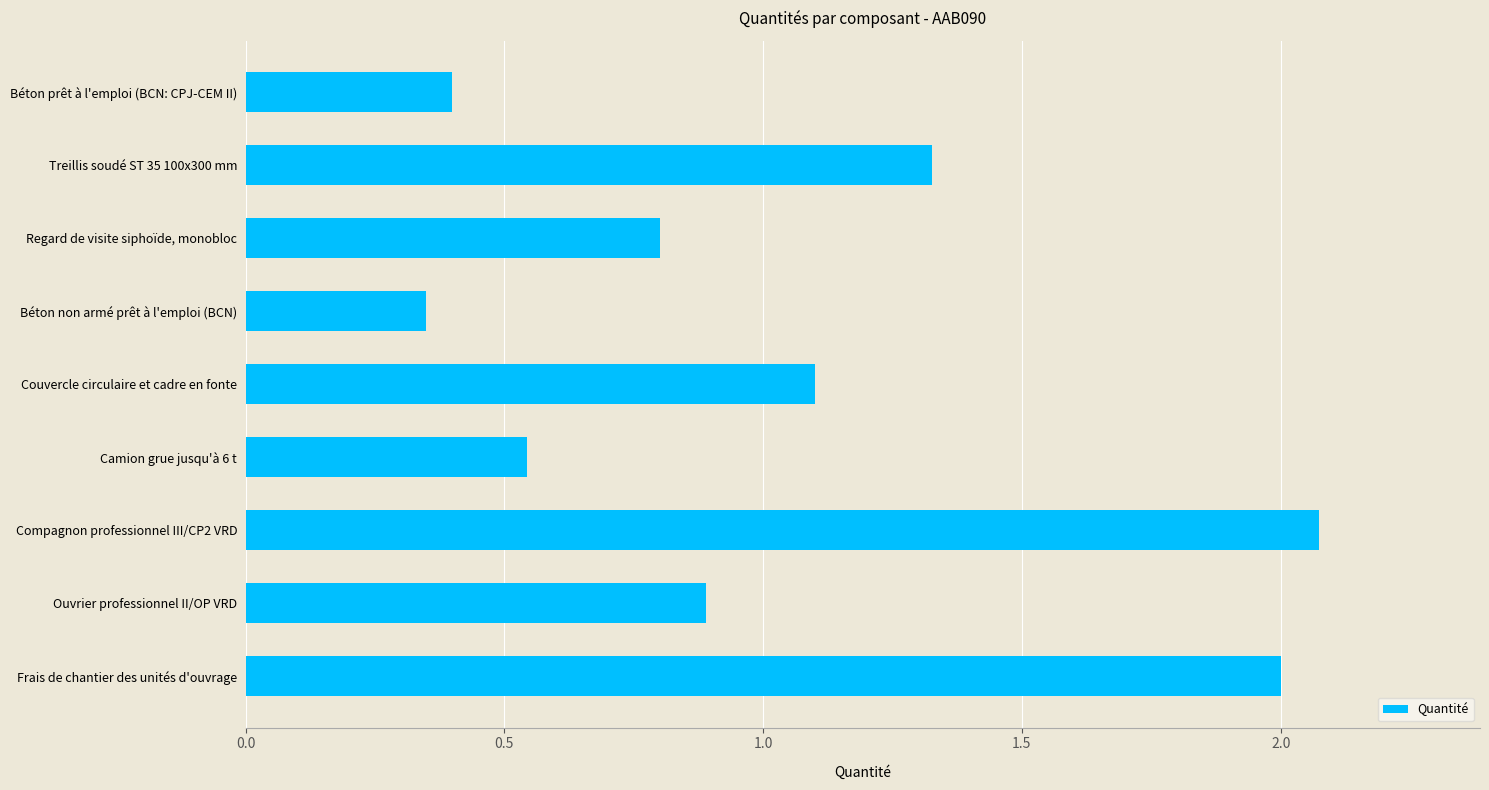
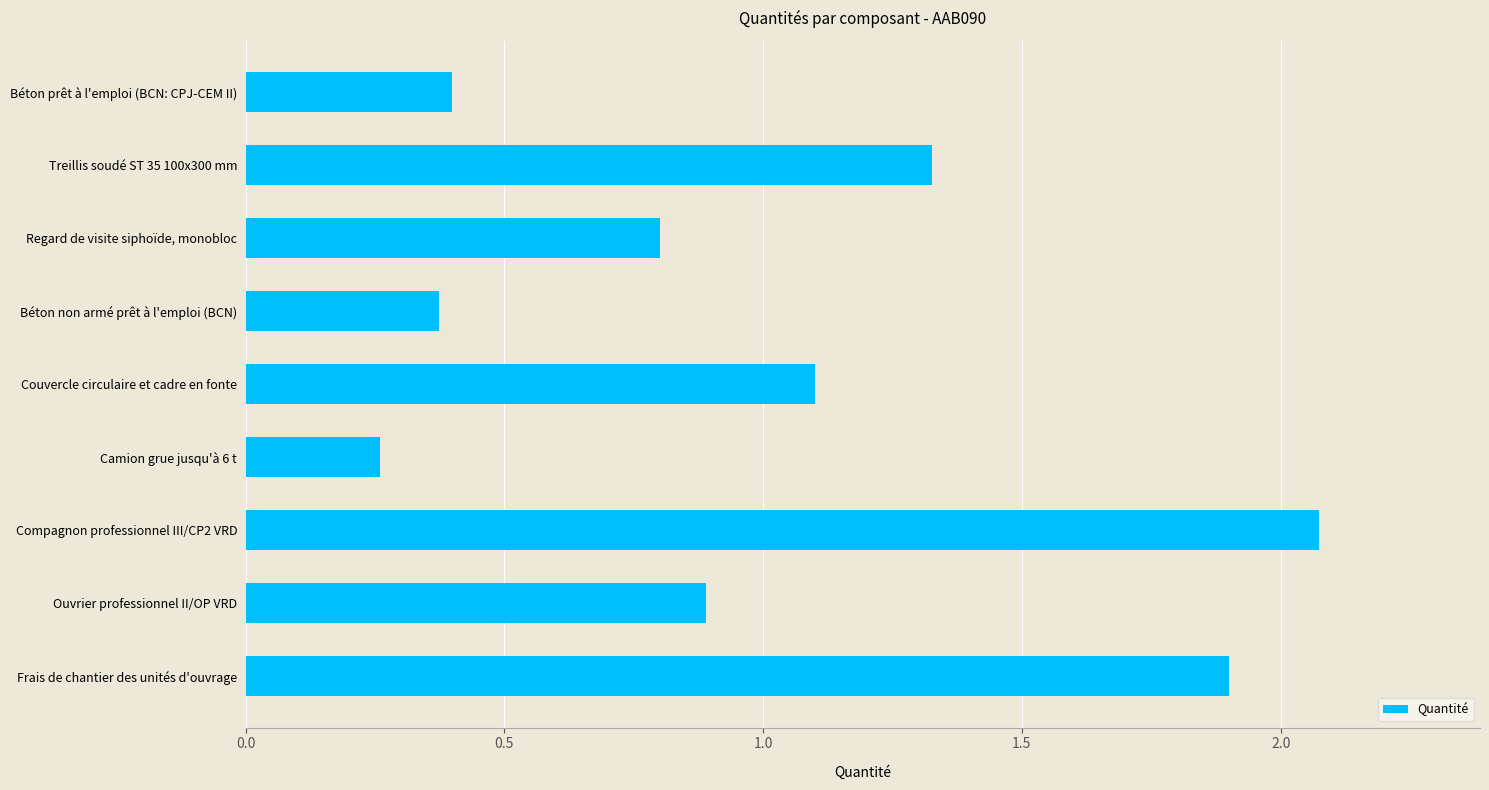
Béton non armé prêt à l'emploi (BCN): 0.35 -> 0.37
Camion grue jusqu'à 6 t: 0.54 -> 0.26
Frais de chantier des unités d'ouvrage: 2.0 -> 1.9
